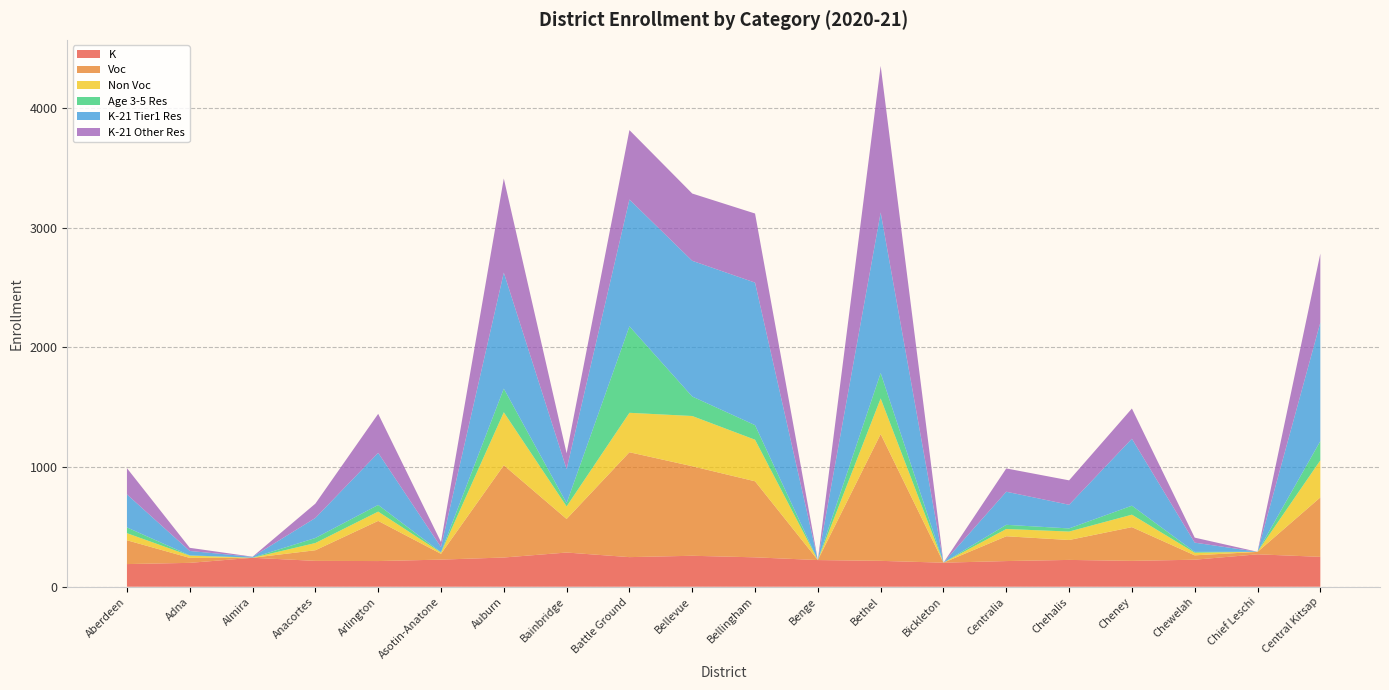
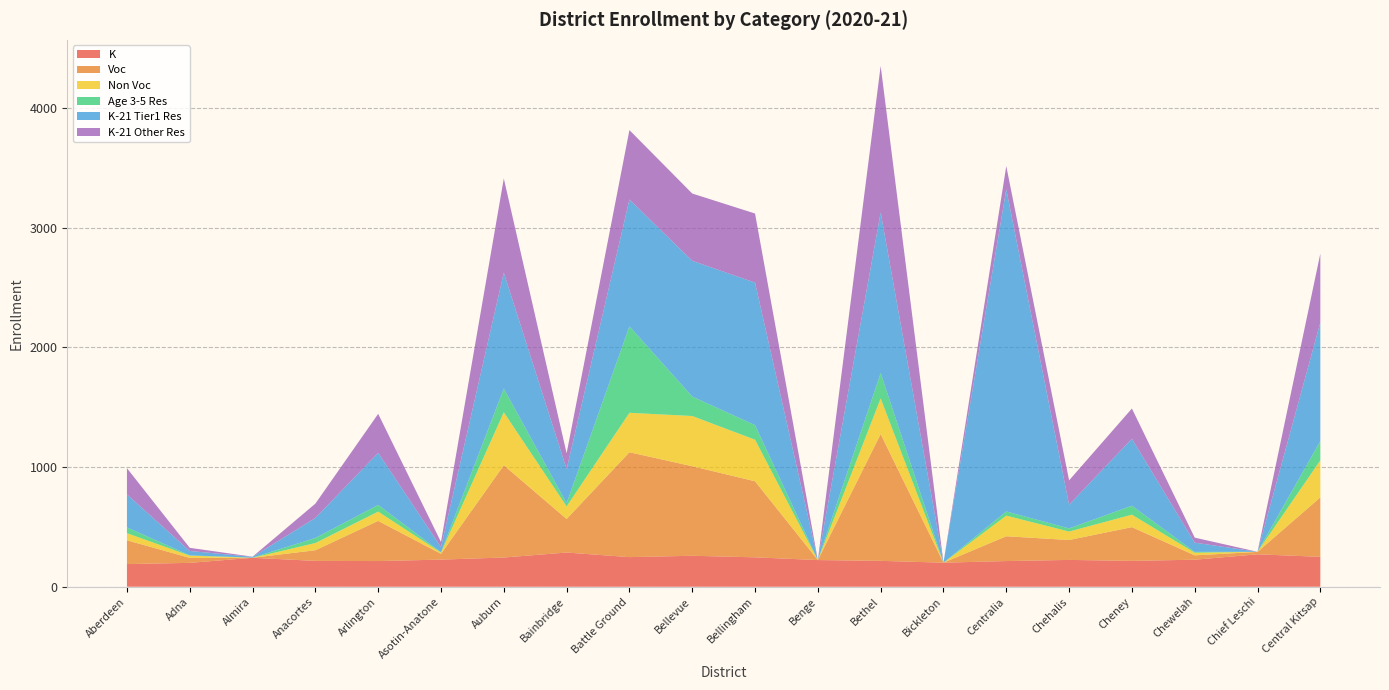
Non Voc, Centralia: 60 -> 170
K-21 Tier1 Res, Centralia: 280 -> 2690
